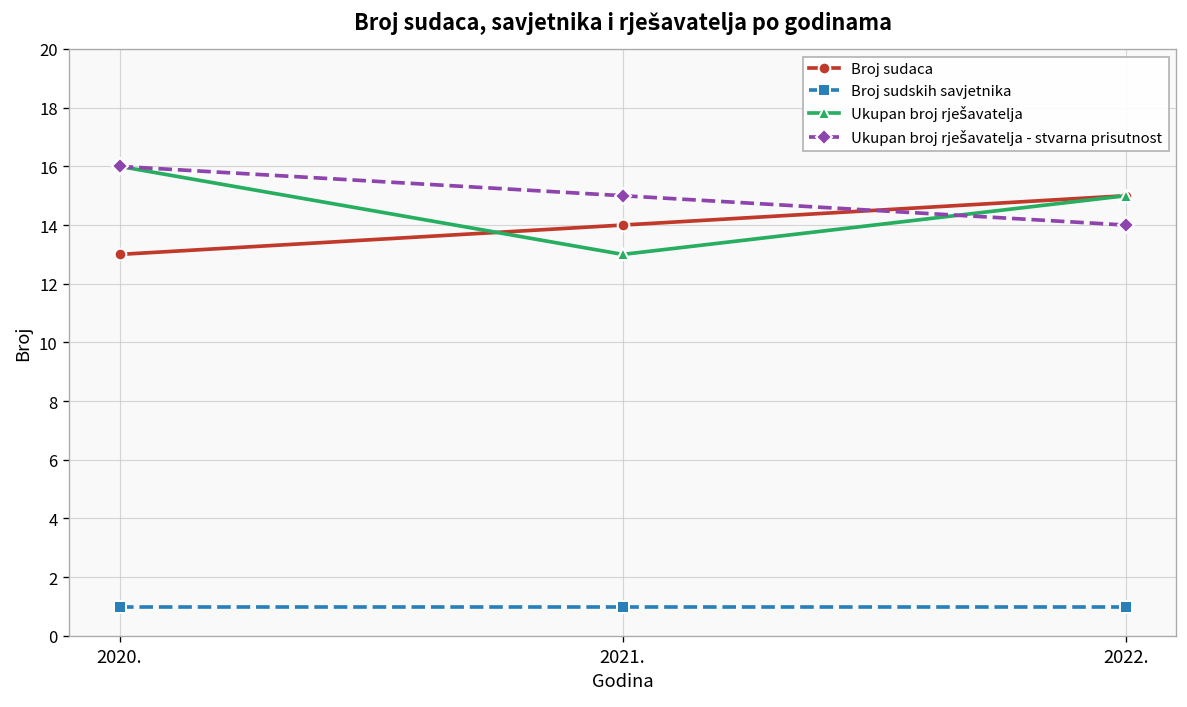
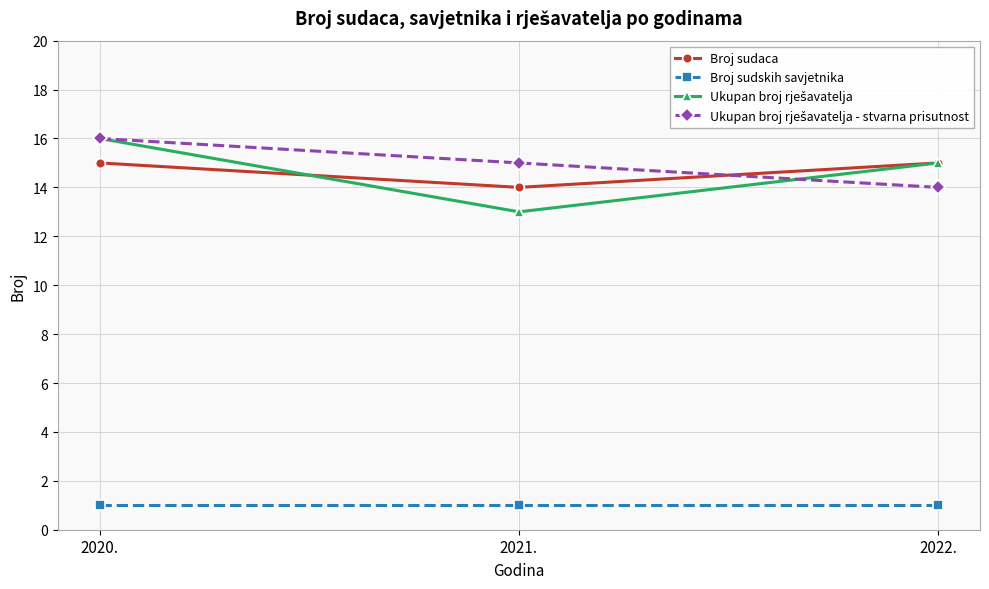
Broj sudaca, 2020.: 13 -> 15
